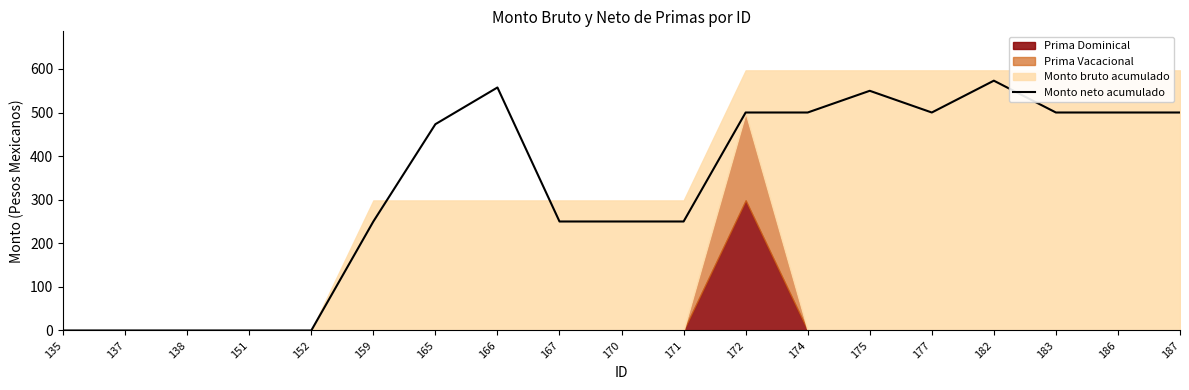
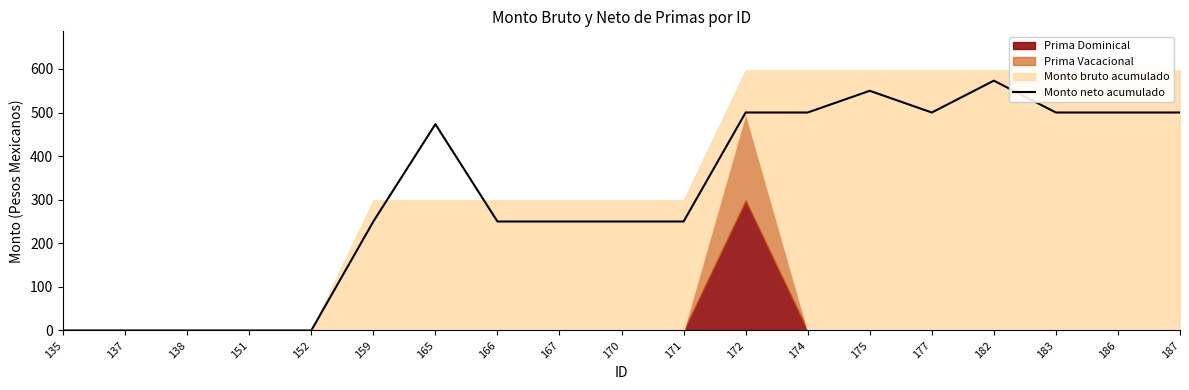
Monto neto acumulado, 166: 560 -> 250
